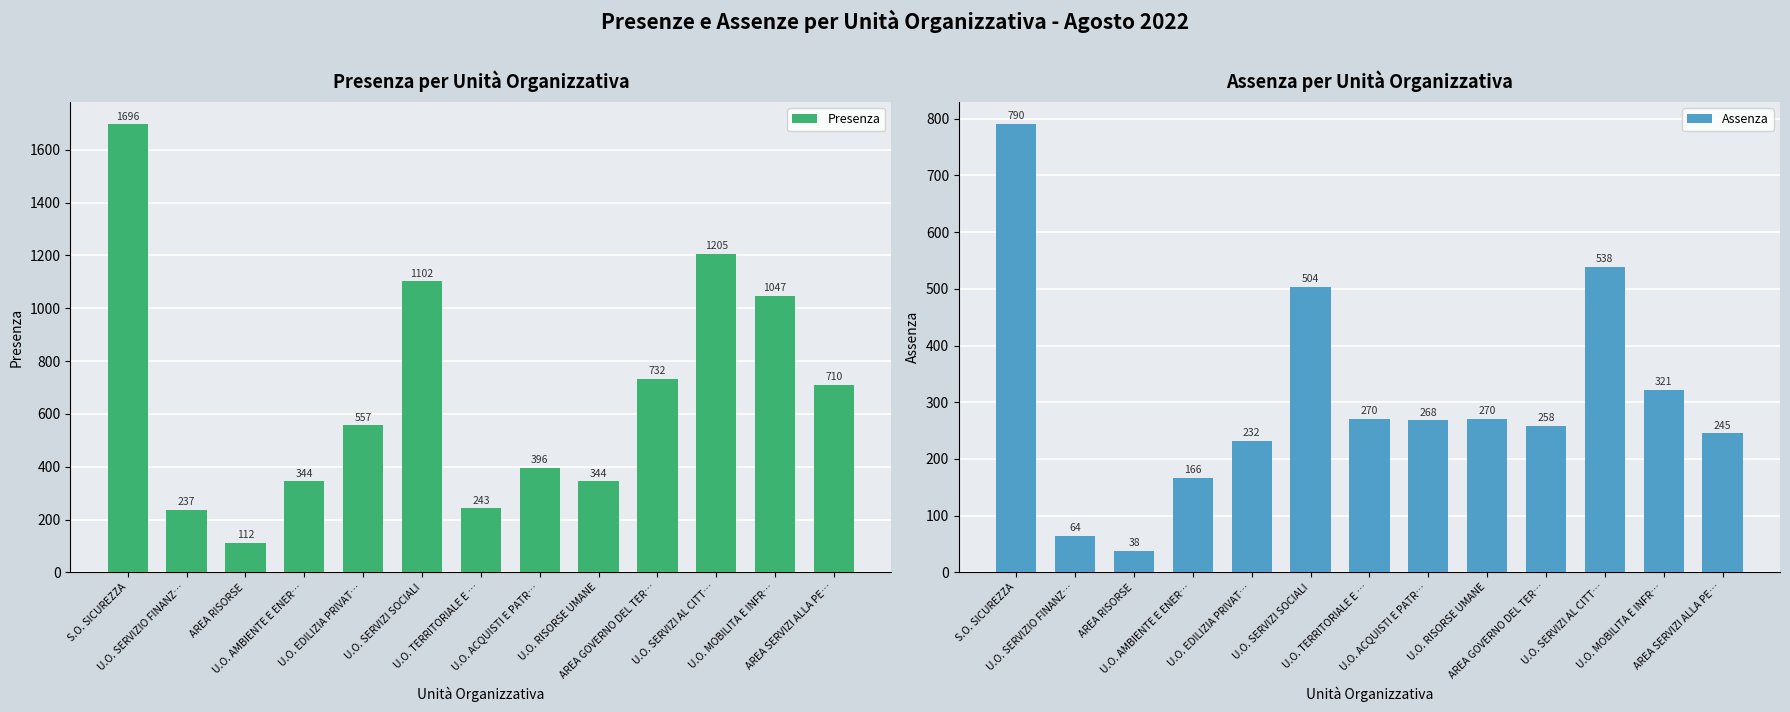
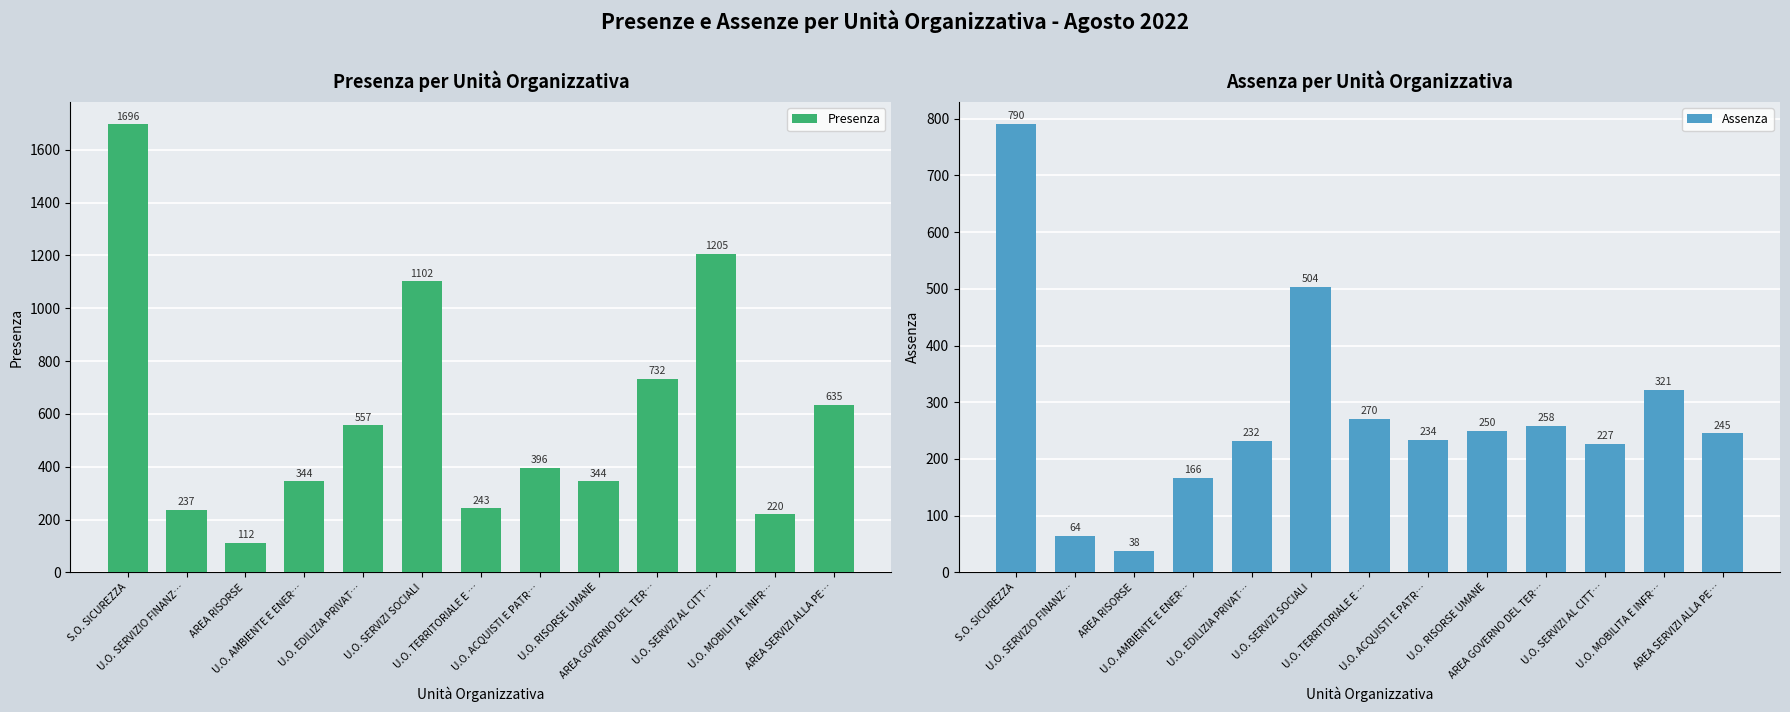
Presenza per Unità Organizzativa, U.O. MOBILITA E INFR…: 1047 -> 220
Presenza per Unità Organizzativa, AREA SERVIZI ALLA PE…: 710 -> 635
Assenza per Unità Organizzativa, U.O. ACQUISTI E PATR…: 268 -> 234
Assenza per Unità Organizzativa, U.O. RISORSE UMANE: 270 -> 250
Assenza per Unità Organizzativa, U.O. SERVIZI AL CITT…: 538 -> 227
